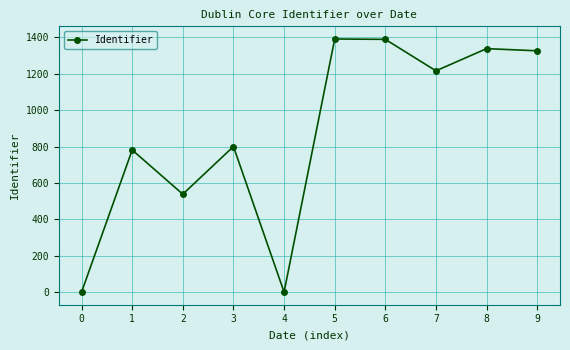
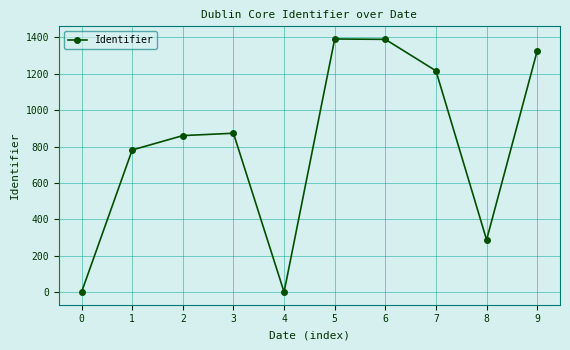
2: 540 -> 860
3: 800 -> 870
8: 1340 -> 290
